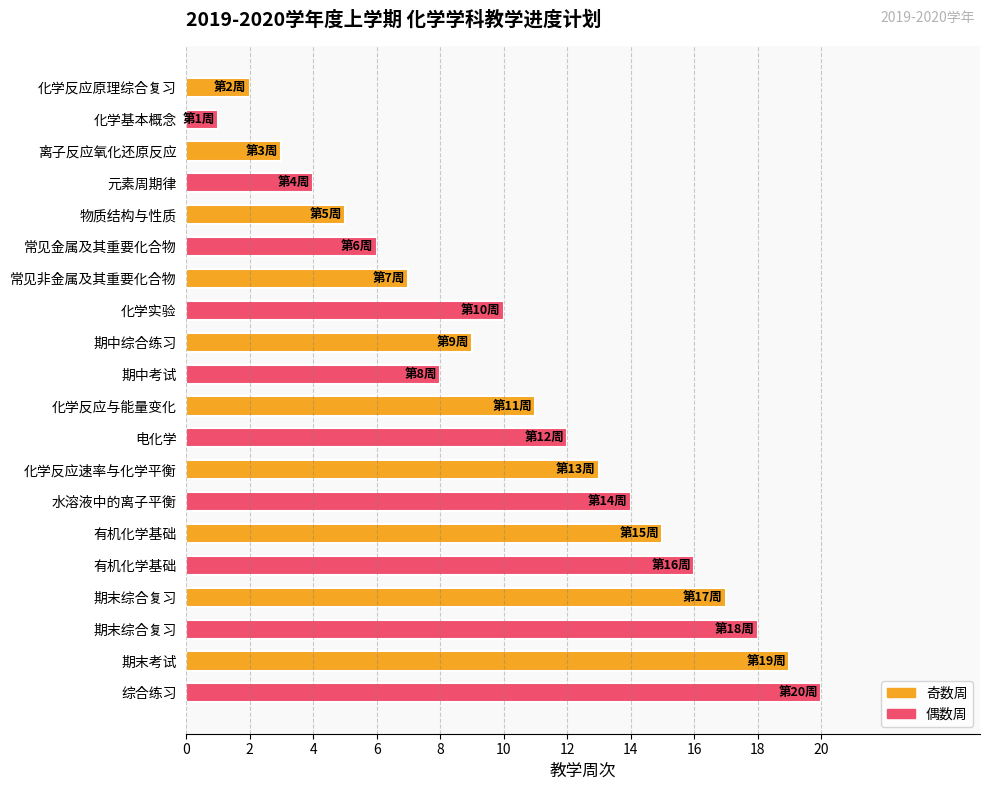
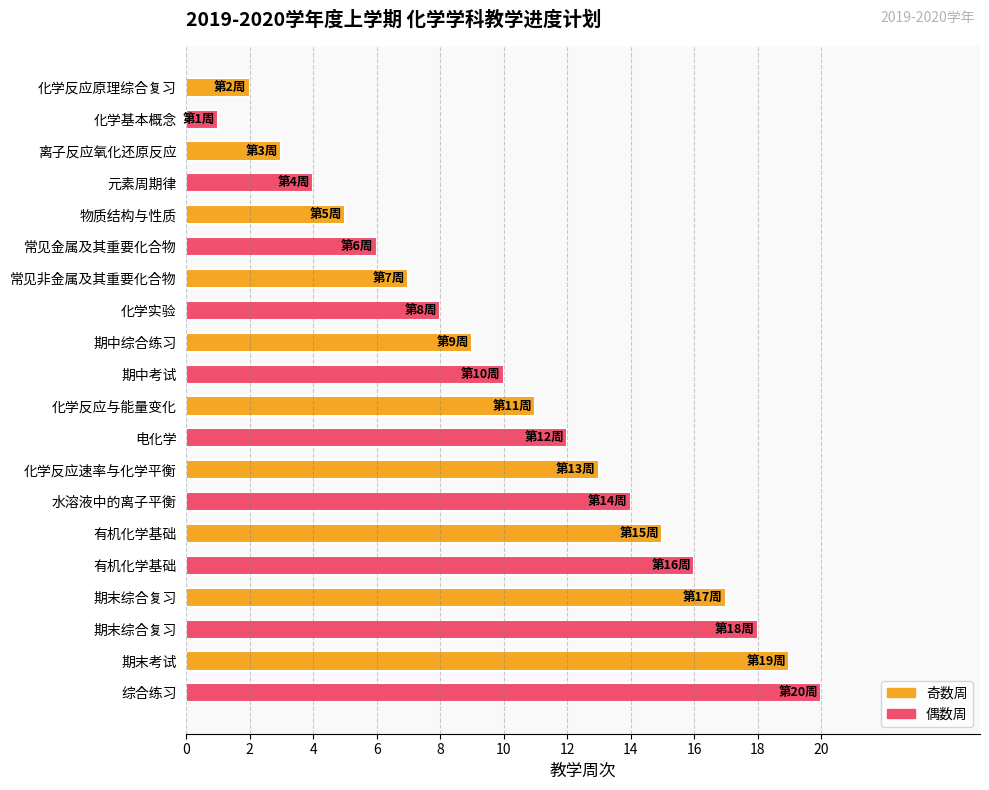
化学实验: 10周 -> 8周
期中考试: 8周 -> 10周
